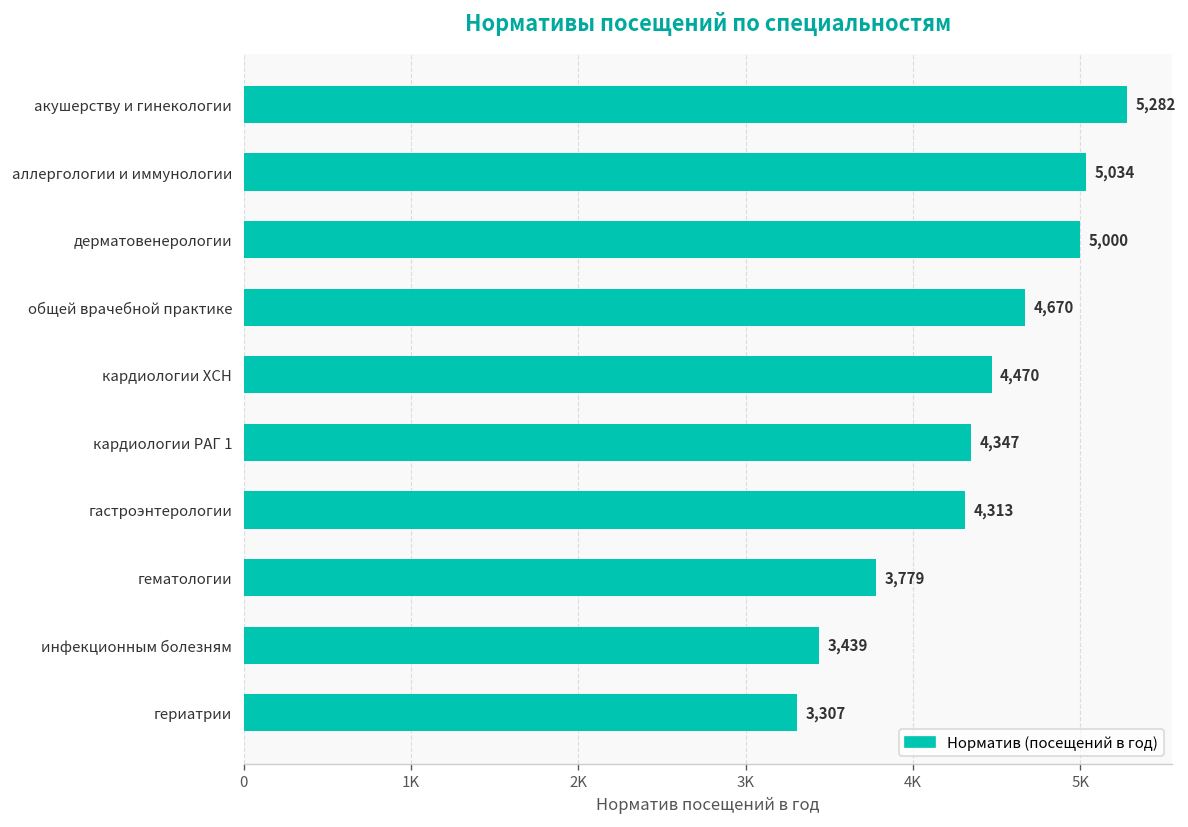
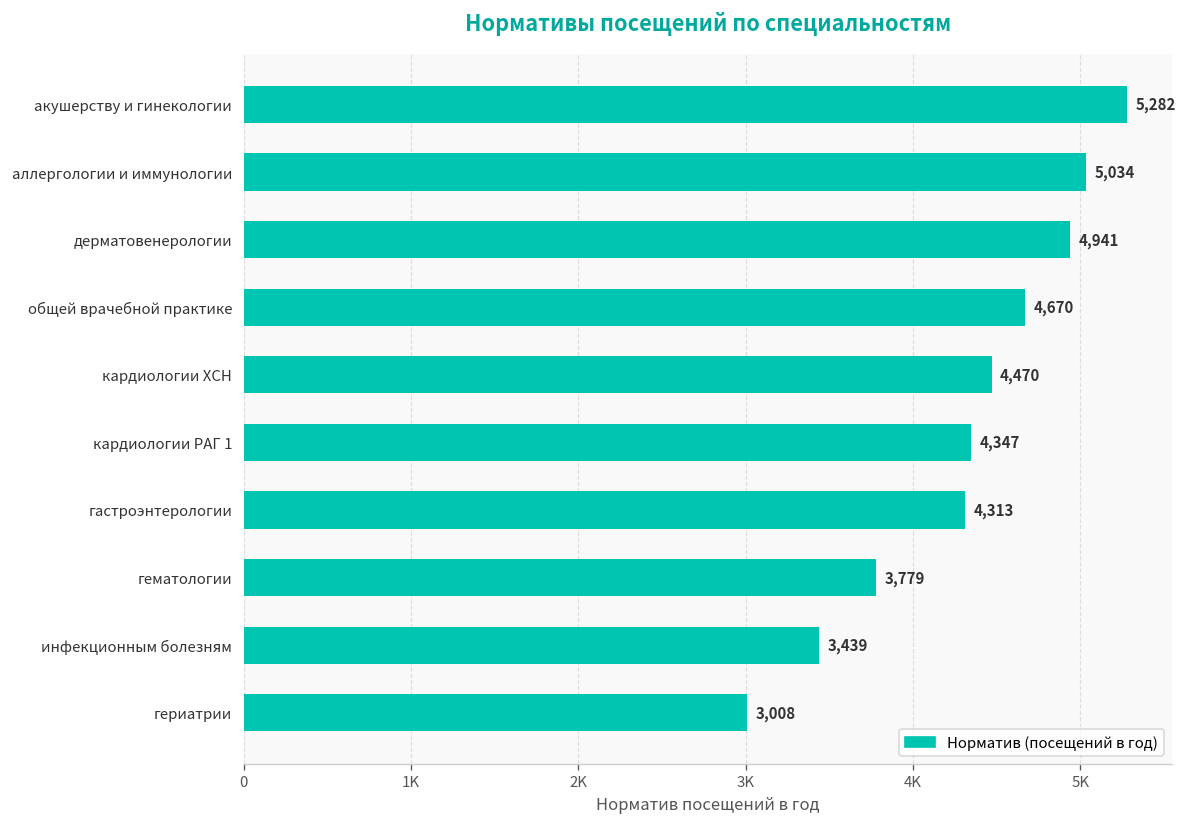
дерматовенерологии: 5,000 -> 4,941
гериатрии: 3,307 -> 3,008
